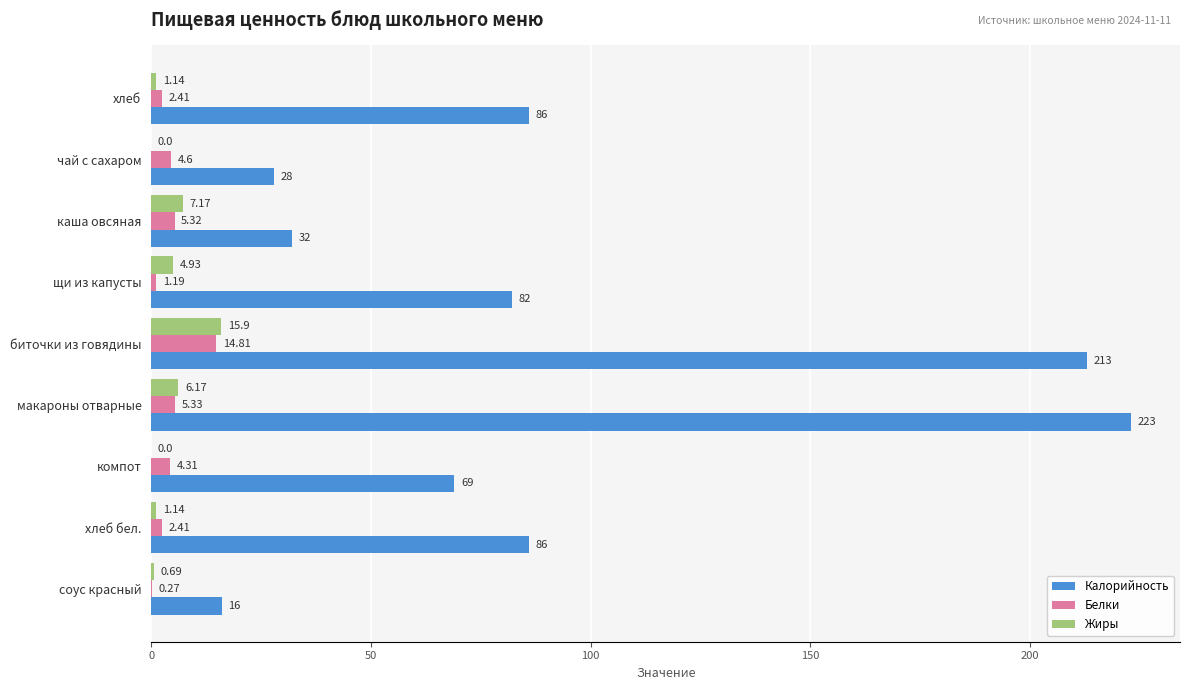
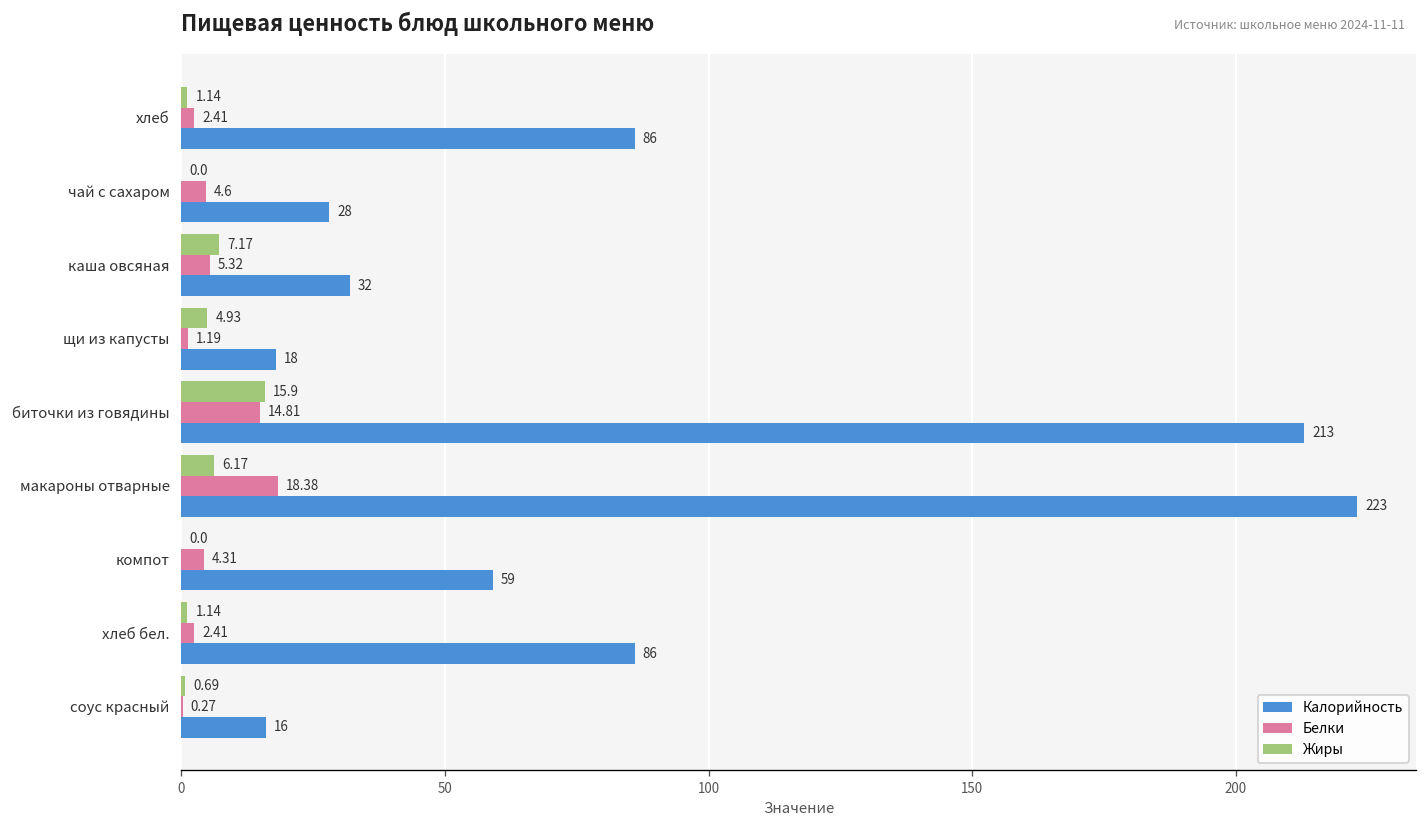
Калорийность, щи из капусты: 82 -> 18
Белки, макароны отварные: 5.33 -> 18.38
Калорийность, компот: 69 -> 59
